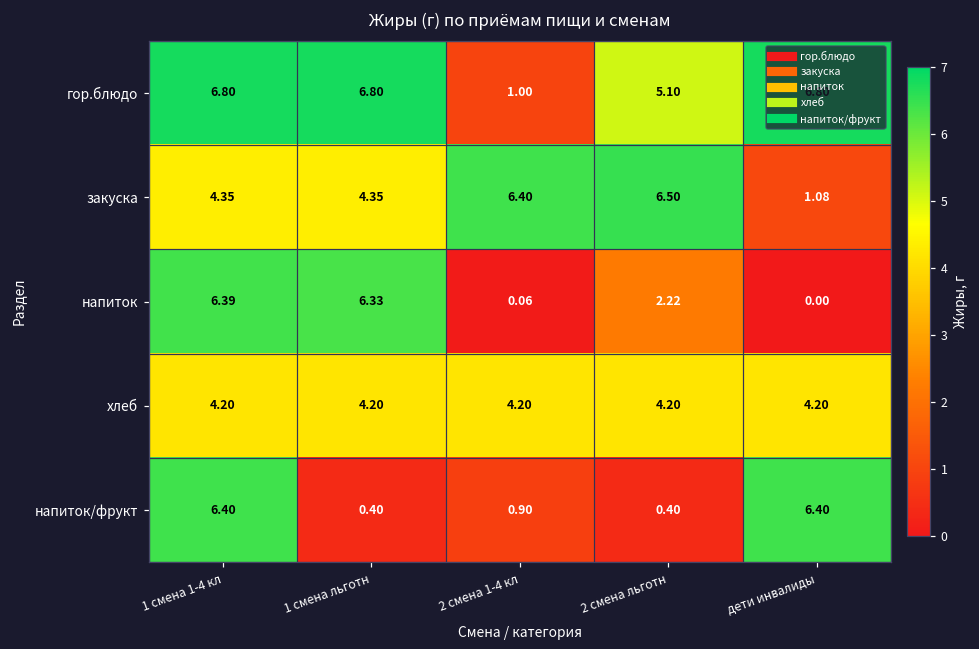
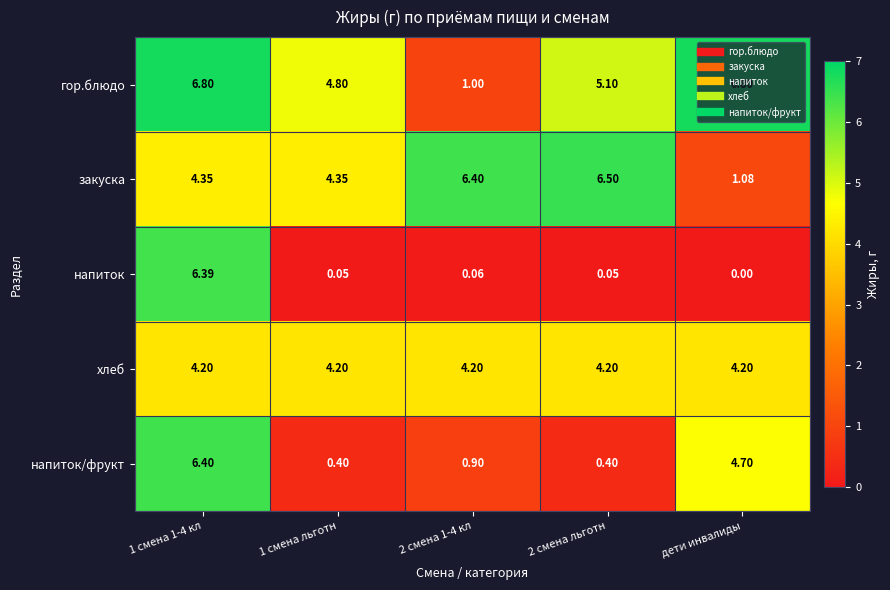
гор.блюдо, 1 смена льготн: 6.80 -> 4.80
напиток, 1 смена льготн: 6.33 -> 0.05
напиток, 2 смена льготн: 2.22 -> 0.05
напиток/фрукт, дети инвалиды: 6.40 -> 4.70
